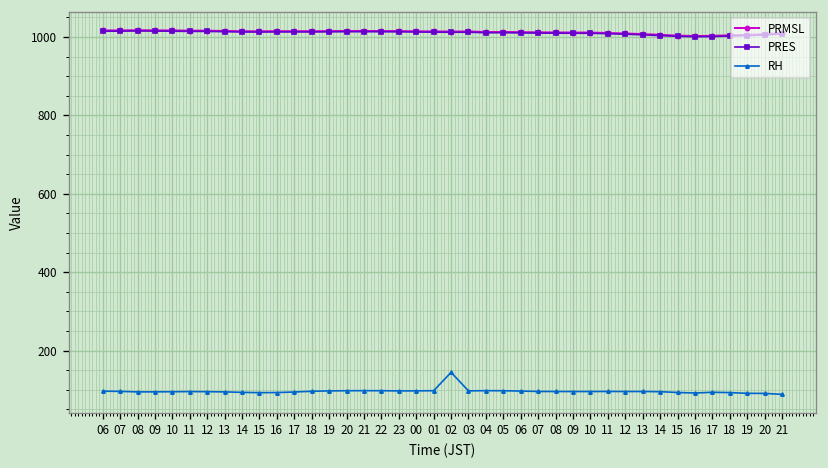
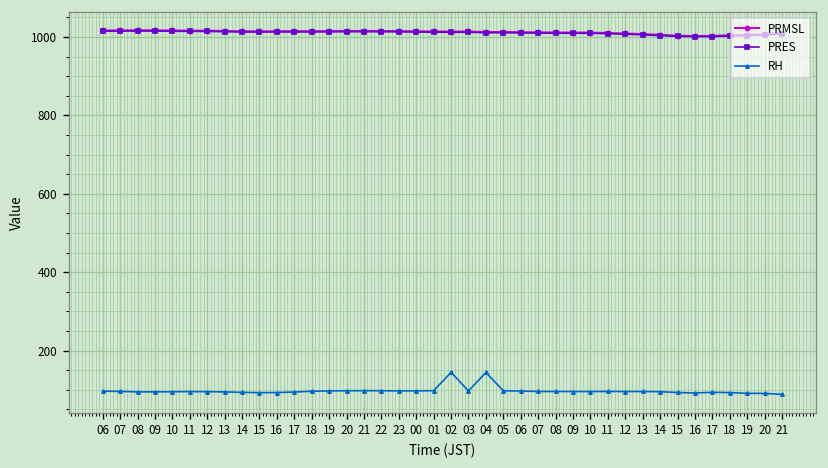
RH, 04: 100 -> 140
